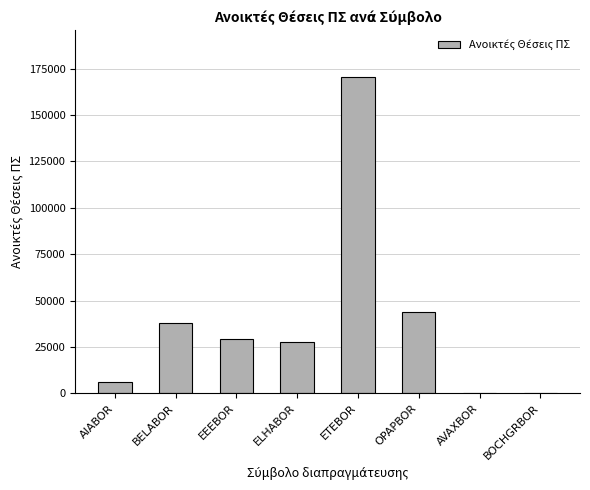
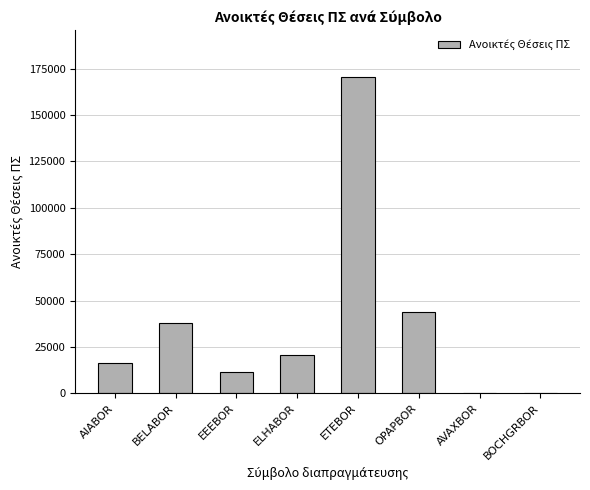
AIABOR: 6000 -> 16000
EEEBOR: 29000 -> 11000
ELHABOR: 28000 -> 21000
